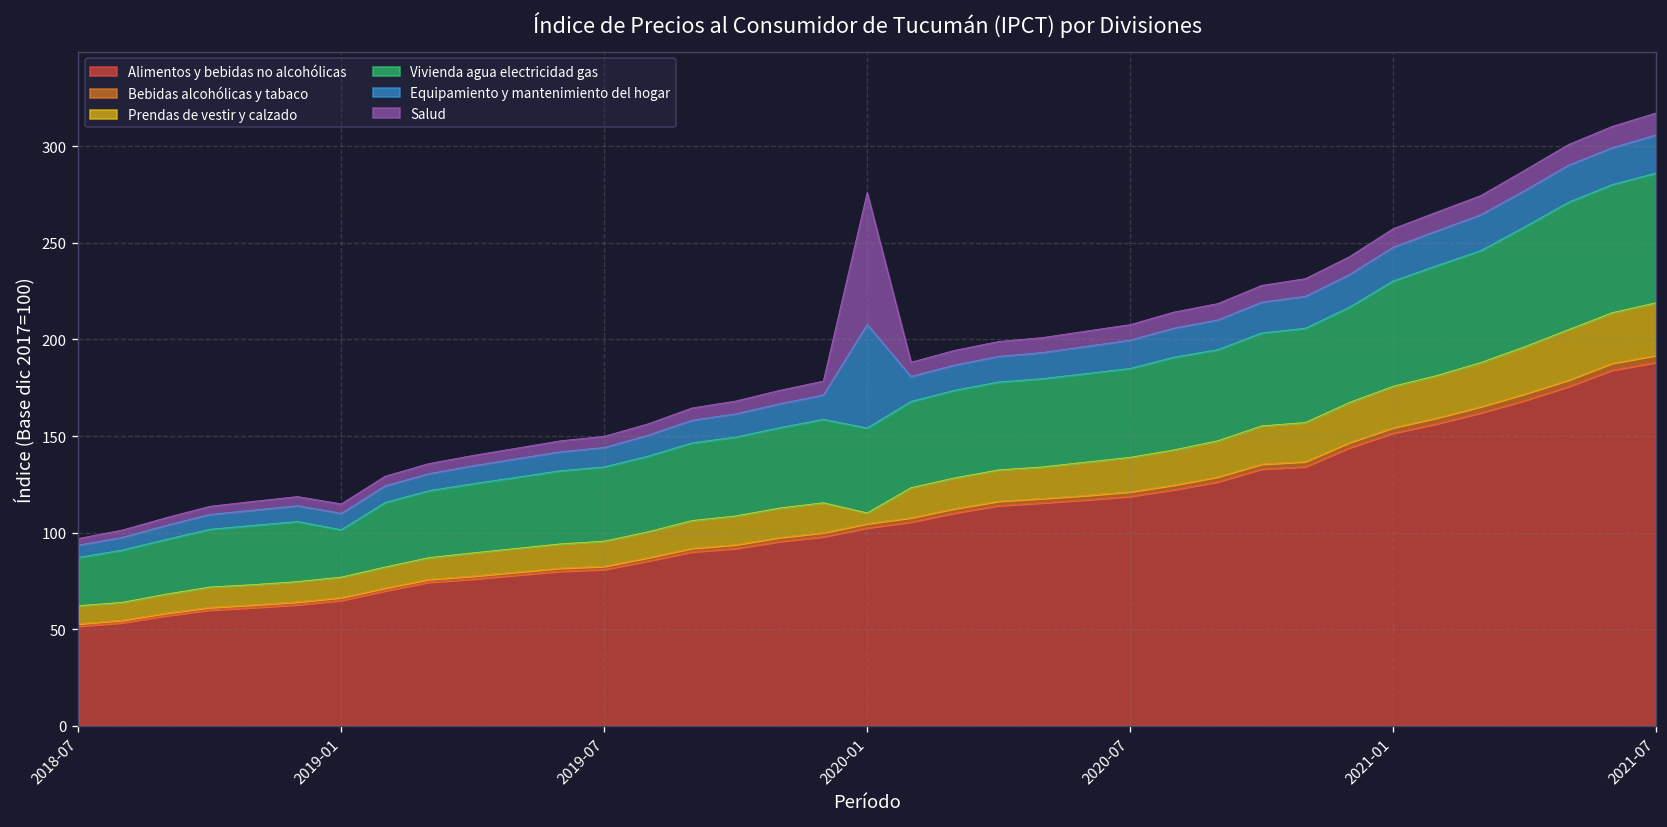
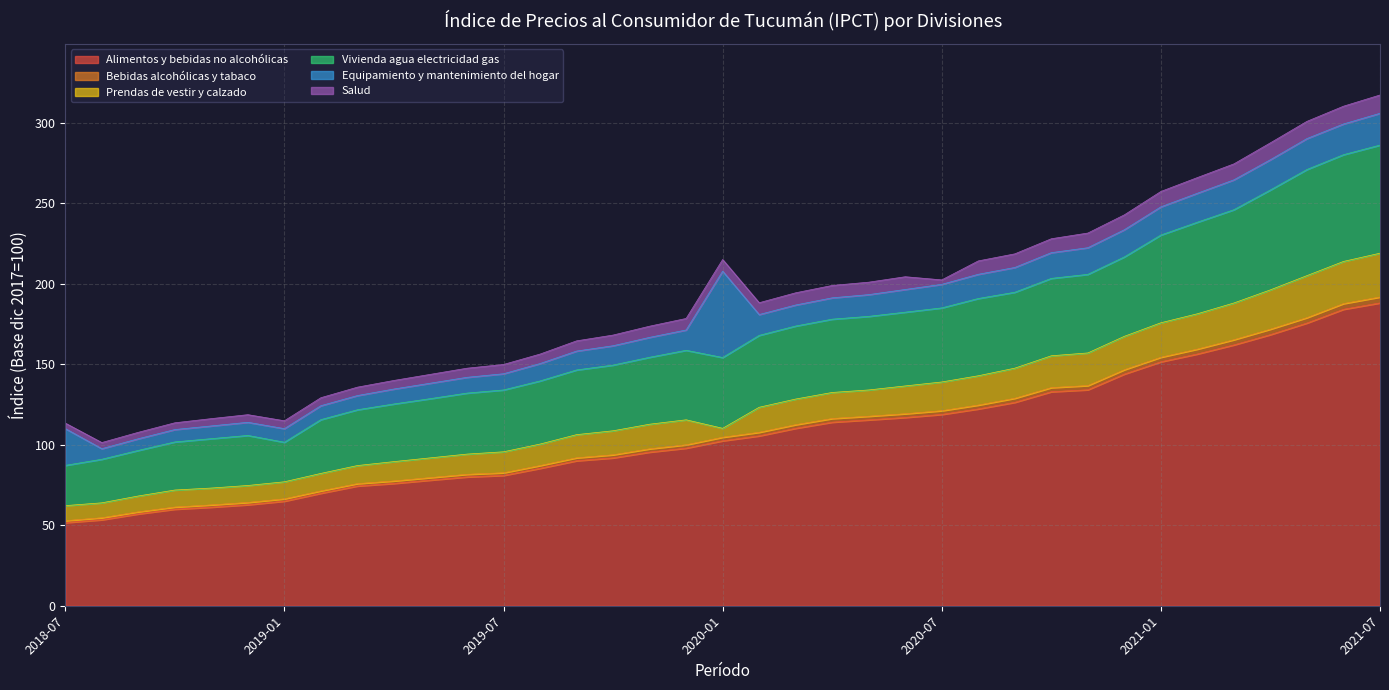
Equipamiento y mantenimiento del hogar, 2018-07: 6 -> 23
Salud, 2020-01: 68 -> 7
Salud, 2020-07: 8 -> 3
